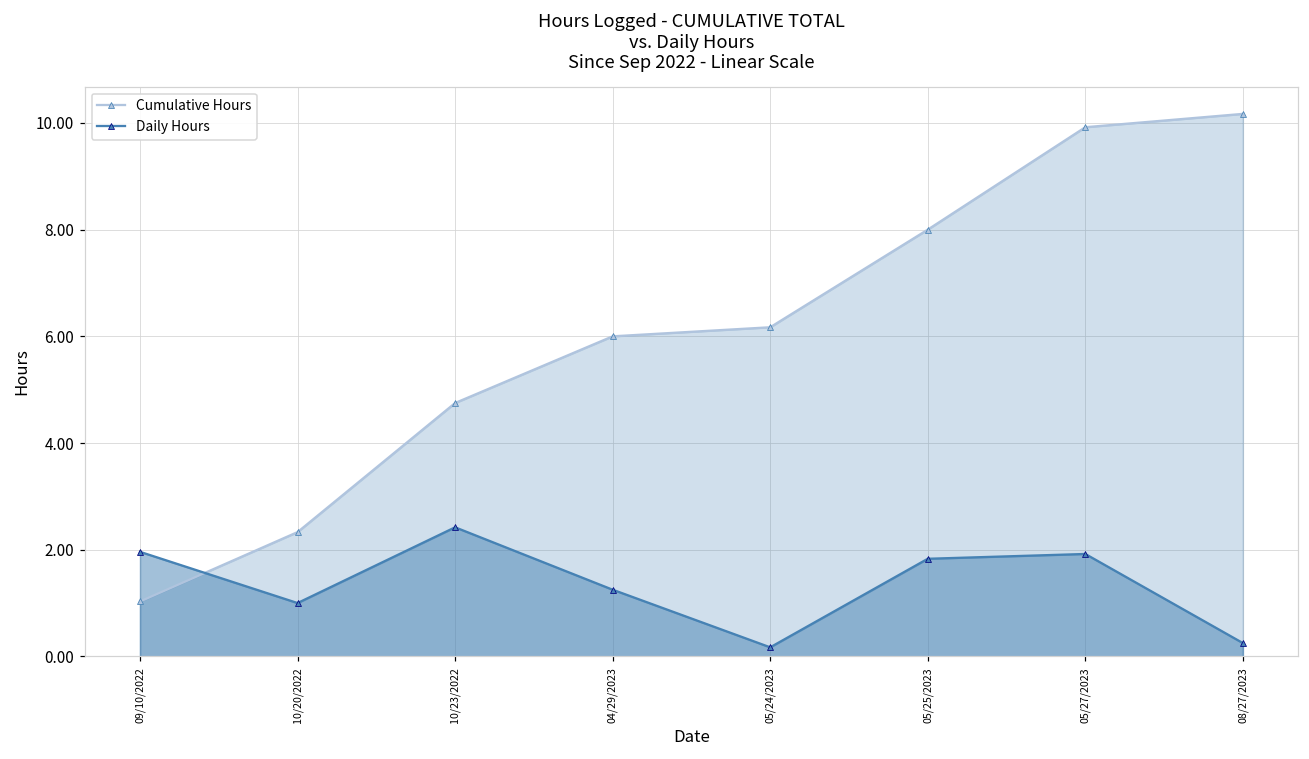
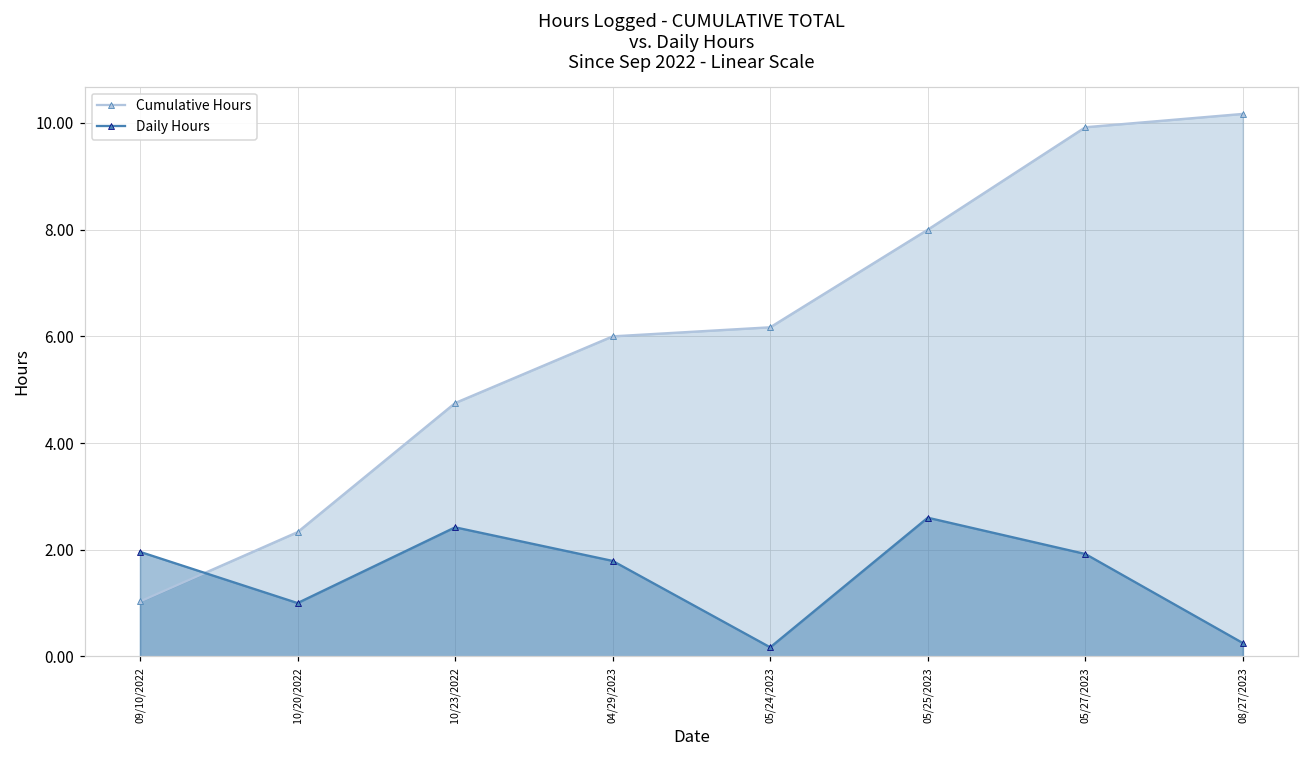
Daily Hours, 04/29/2023: 1.3 -> 1.8
Daily Hours, 05/25/2023: 1.8 -> 2.6
